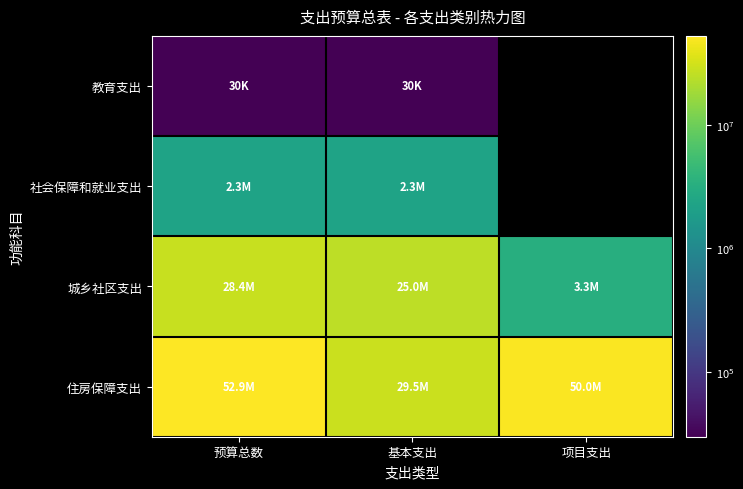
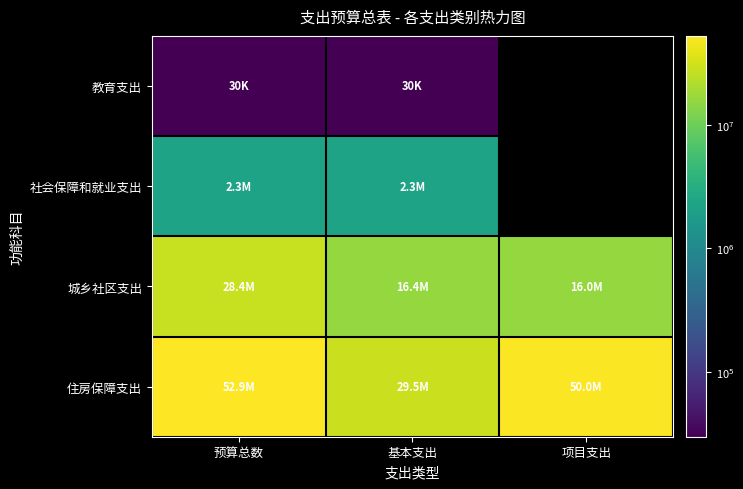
城乡社区支出, 基本支出: 25.0M -> 16.4M
城乡社区支出, 项目支出: 3.3M -> 16.0M
